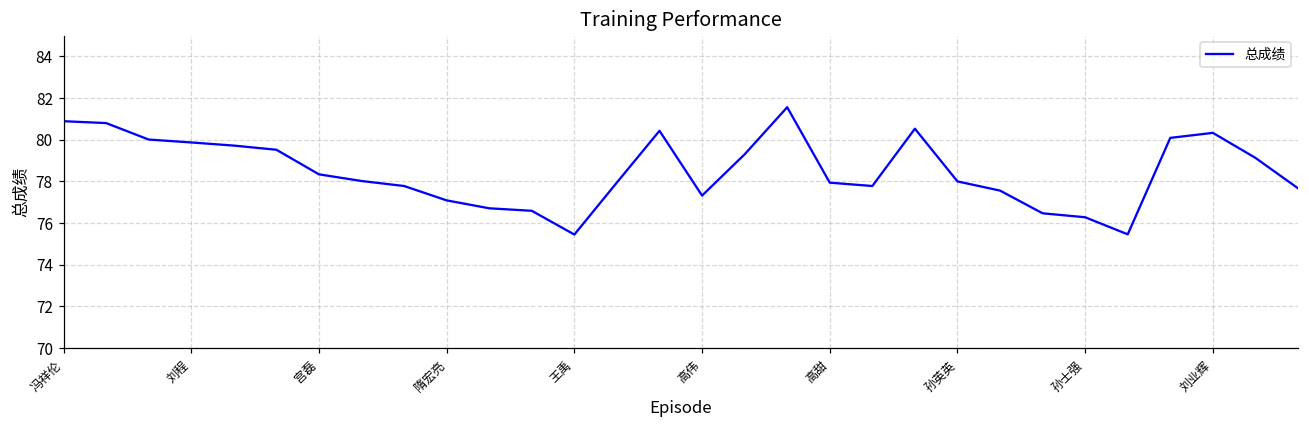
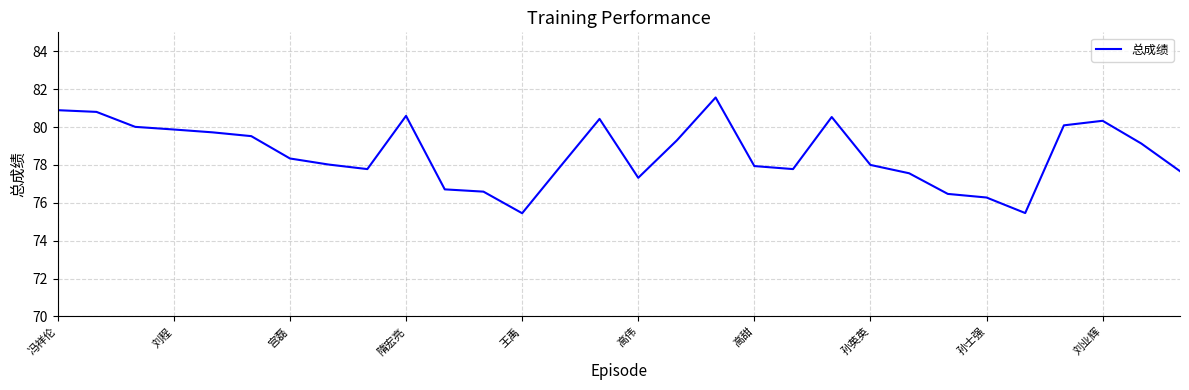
隋宏亮: 77.1 -> 80.6
